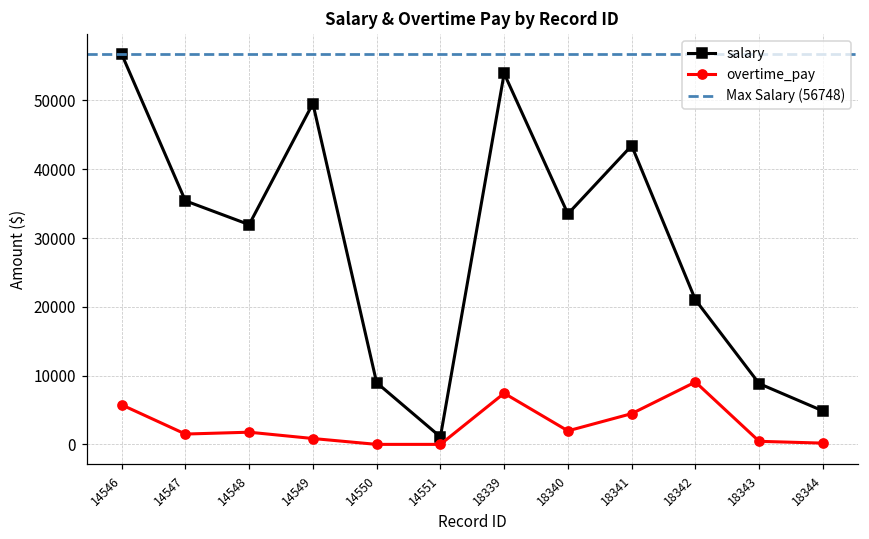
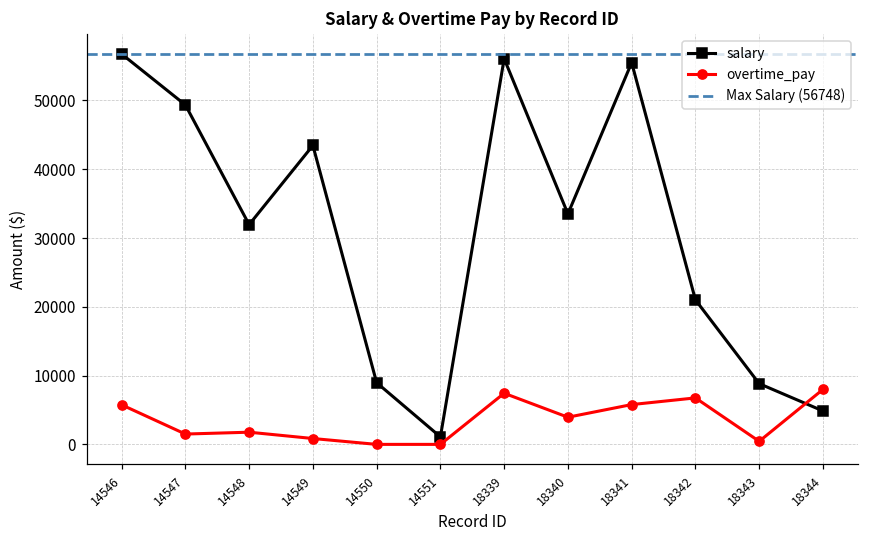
salary, 14547: 35000 -> 49000
salary, 14549: 50000 -> 43000
salary, 18339: 54000 -> 56000
overtime_pay, 18340: 2000 -> 4000
salary, 18341: 43000 -> 55000
overtime_pay, 18341: 4000 -> 6000
overtime_pay, 18342: 9000 -> 7000
overtime_pay, 18344: 0 -> 8000
